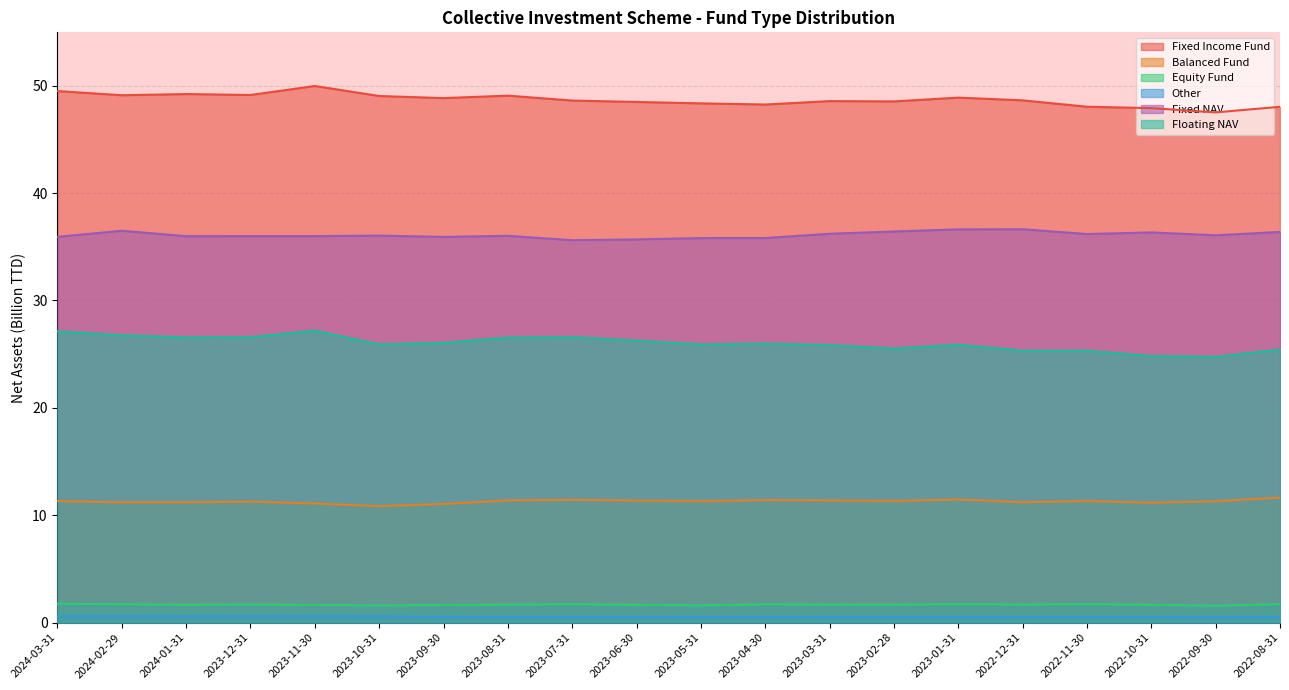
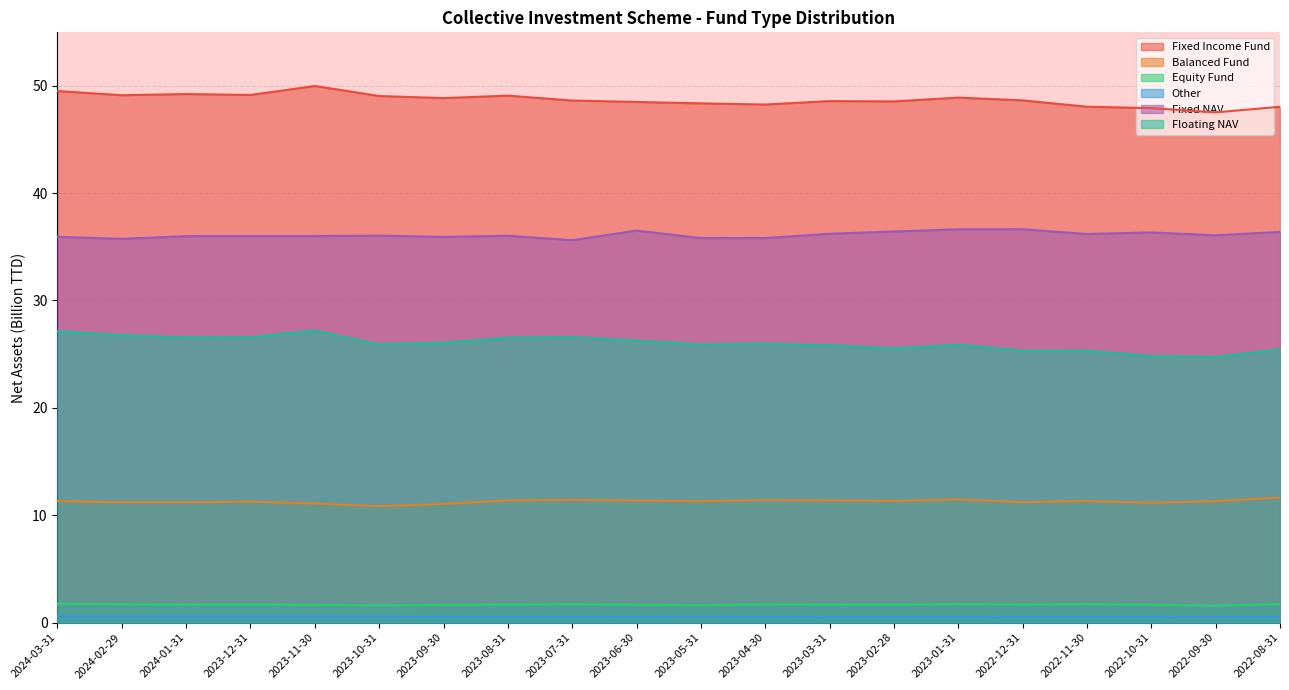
Fixed NAV, 2024-02-29: 36.5 -> 35.7
Fixed NAV, 2023-06-30: 35.7 -> 36.5
